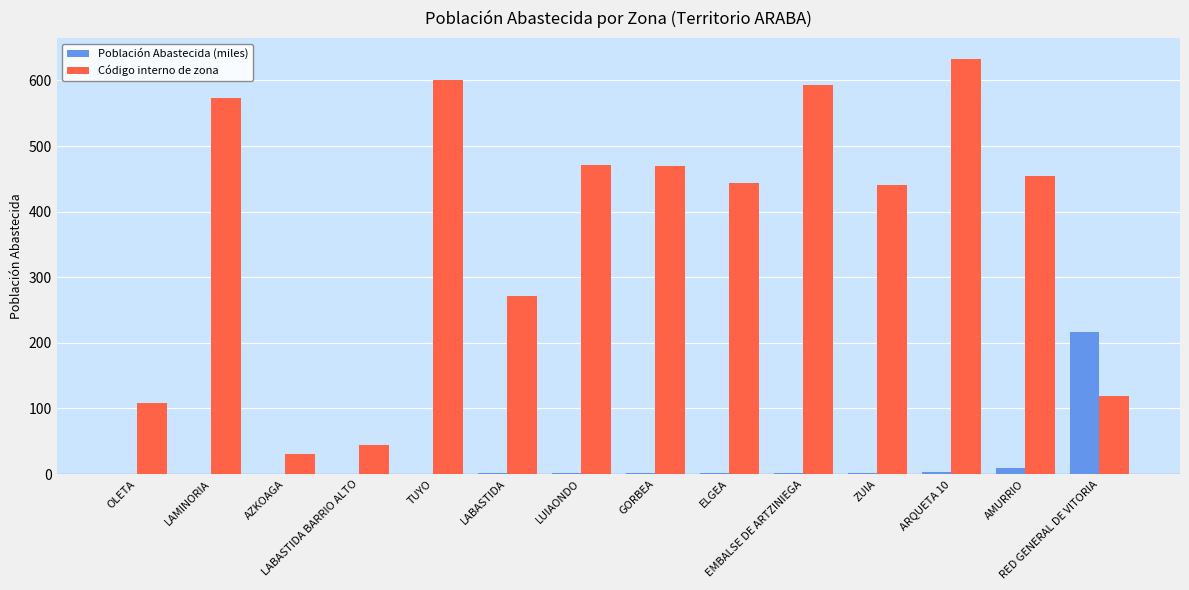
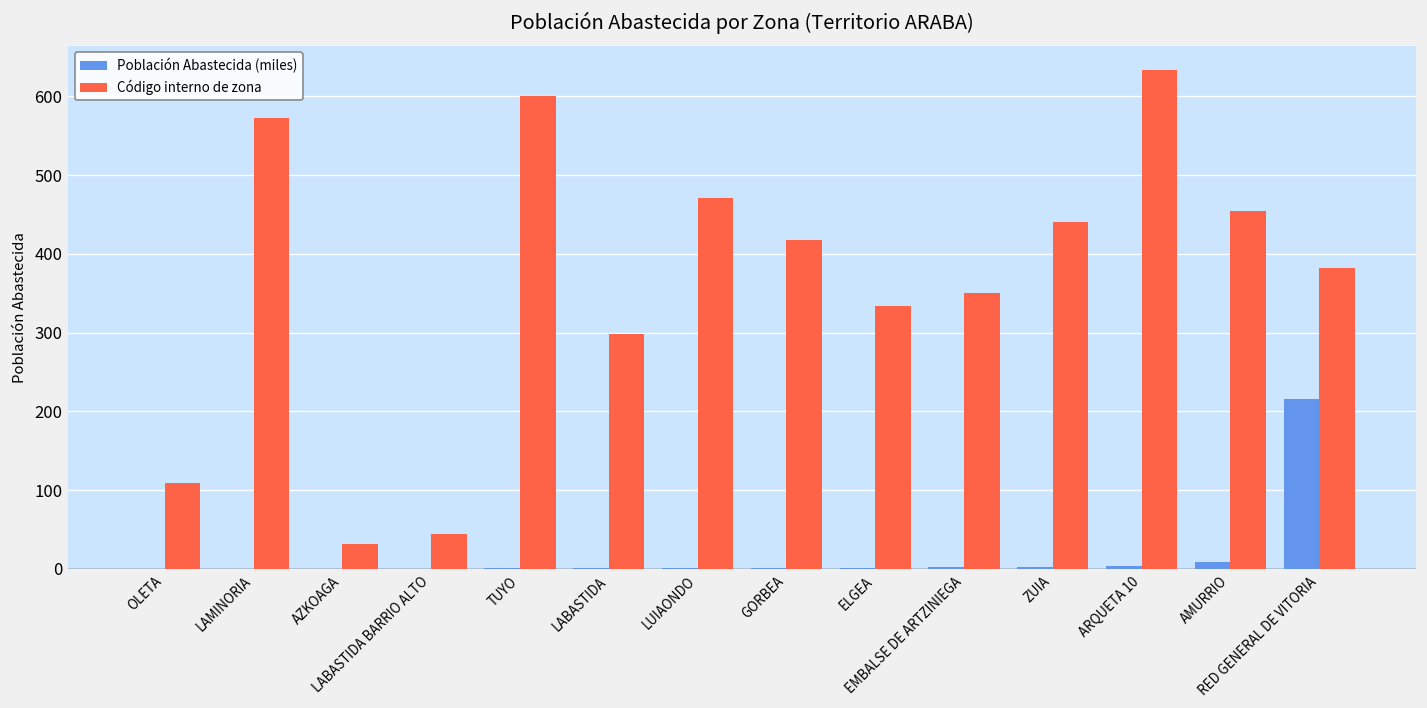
Código interno de zona, LABASTIDA: 270 -> 300
Código interno de zona, GORBEA: 470 -> 420
Código interno de zona, ELGEA: 440 -> 330
Código interno de zona, EMBALSE DE ARTZINIEGA: 590 -> 350
Código interno de zona, RED GENERAL DE VITORIA: 120 -> 380
